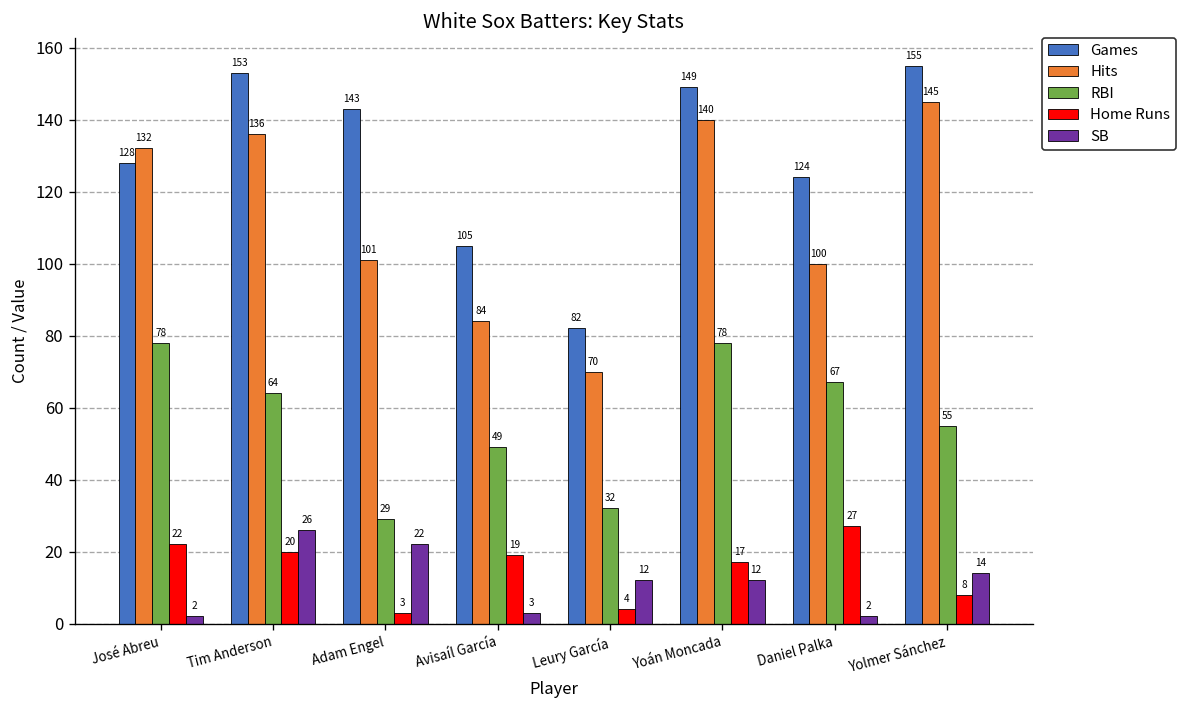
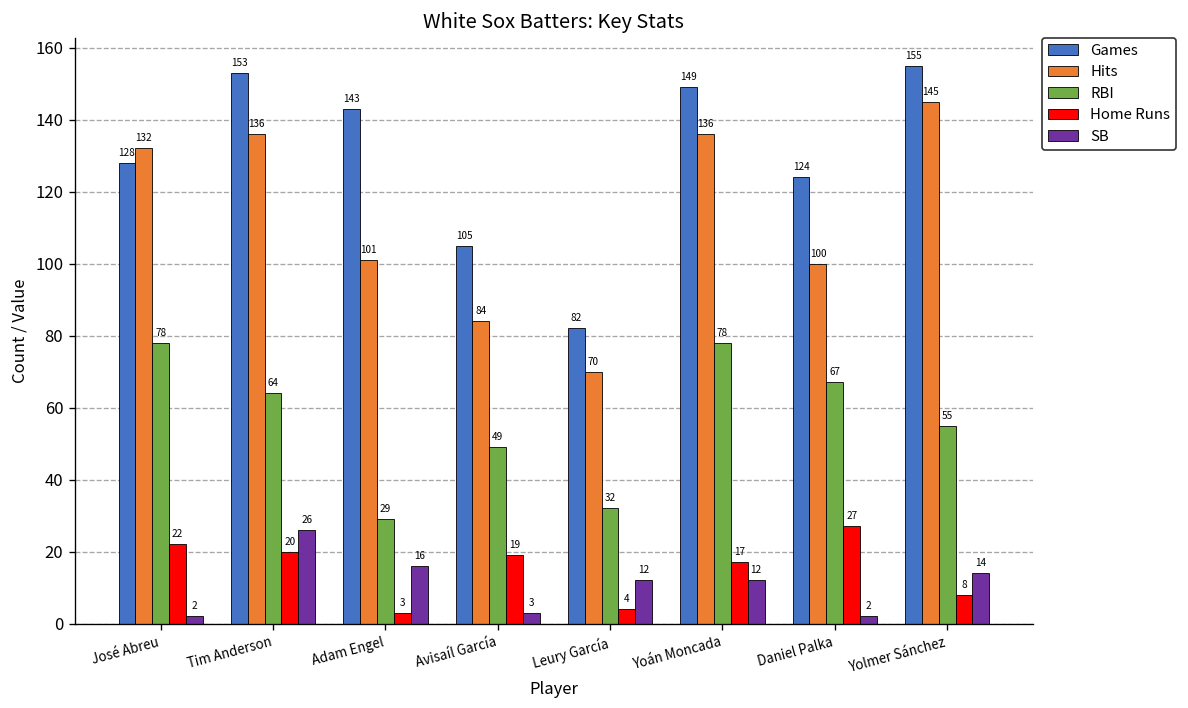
SB, Adam Engel: 22 -> 16
Hits, Yoán Moncada: 140 -> 136
